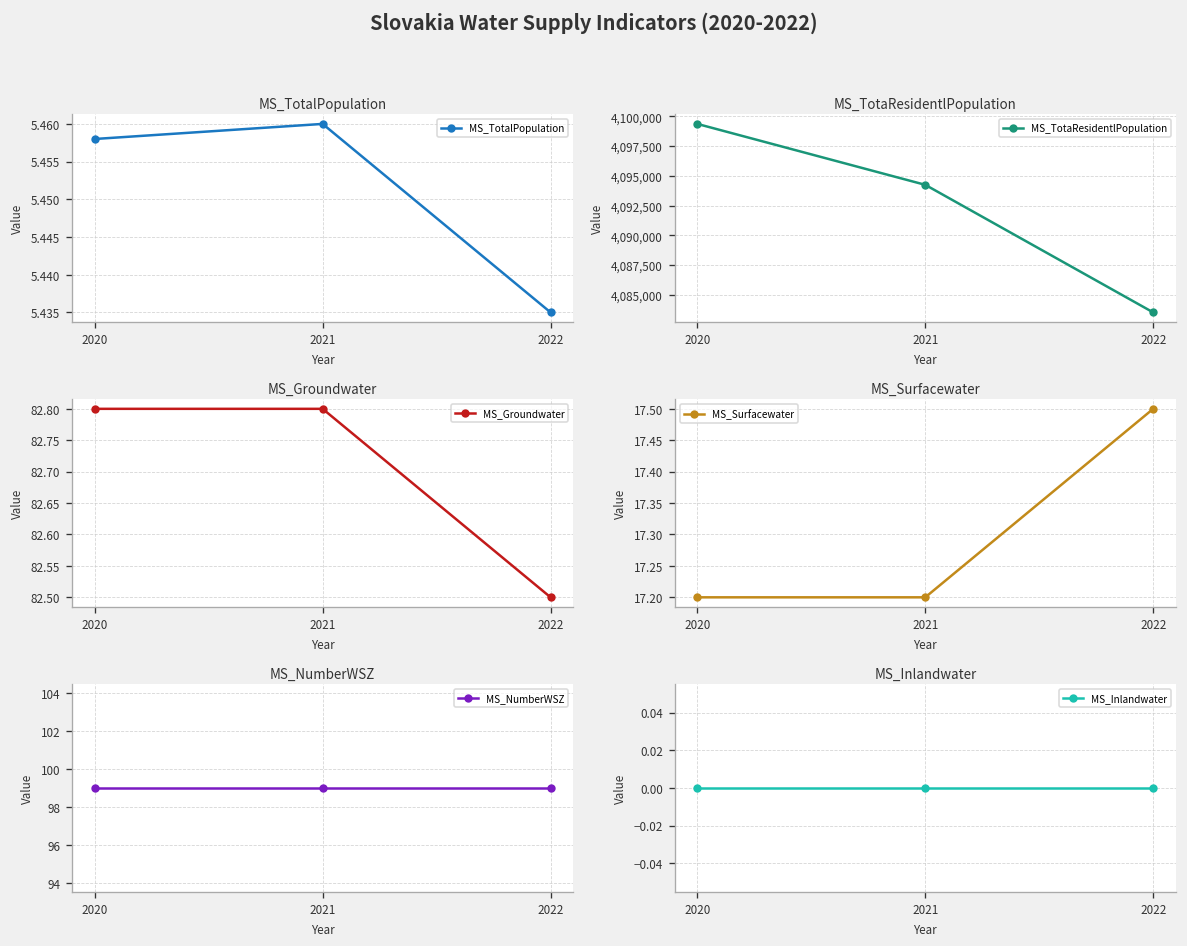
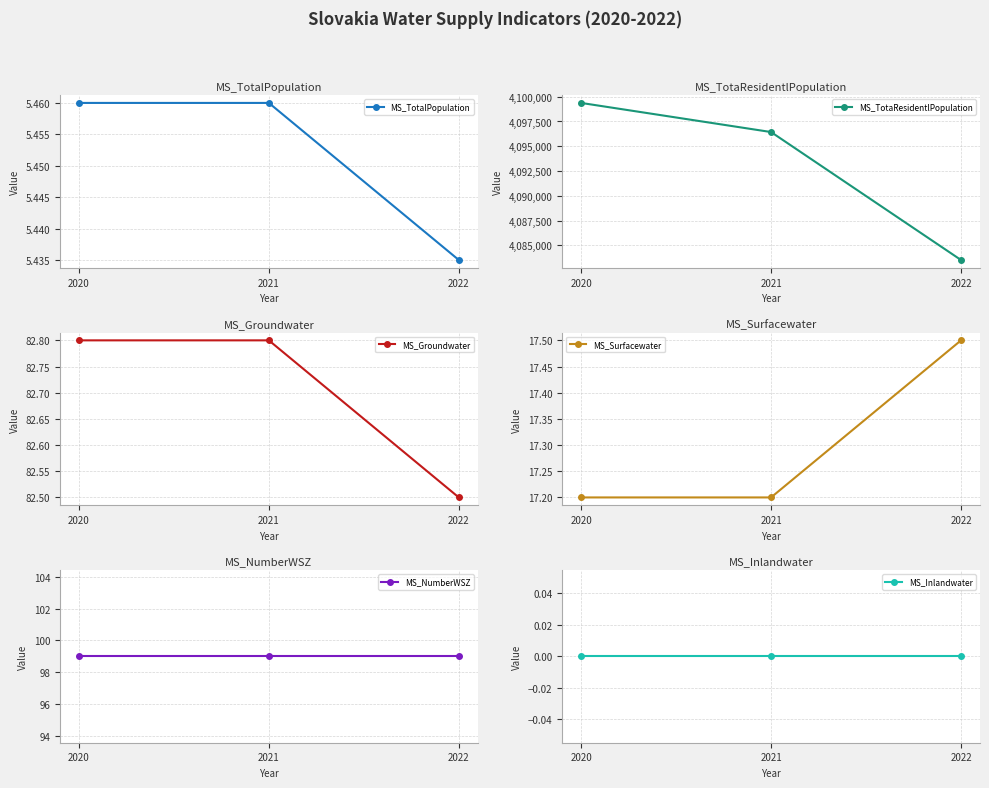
MS_TotalPopulation, 2020: 5.458 -> 5.460
MS_TotaResidentlPopulation, 2021: 4,094,000 -> 4,096,000
